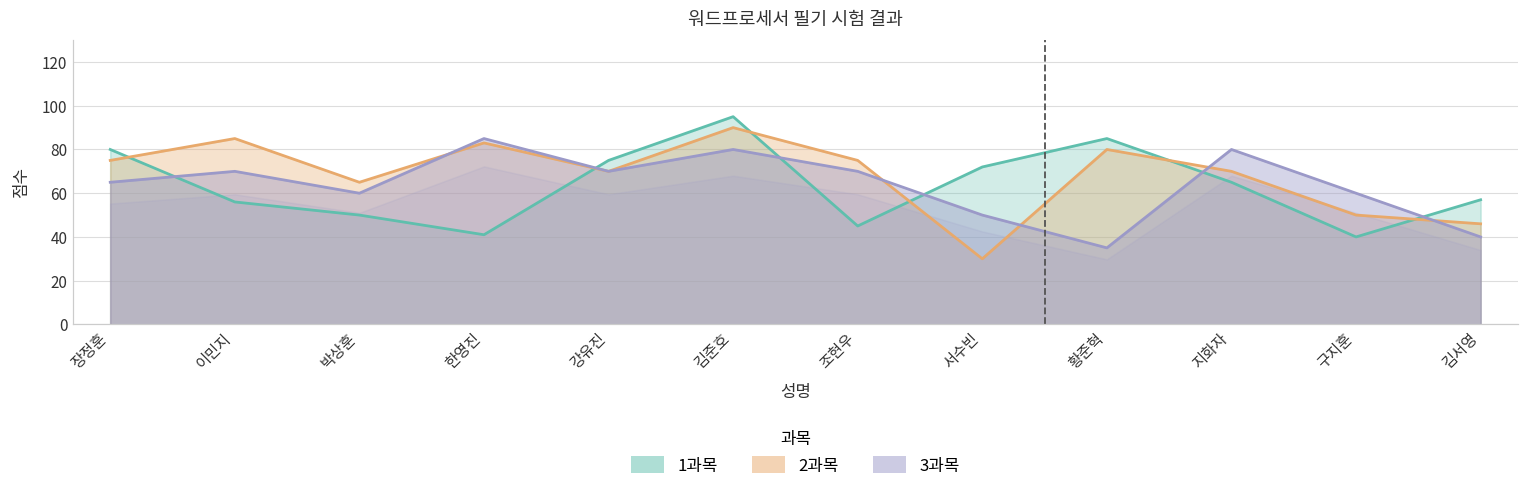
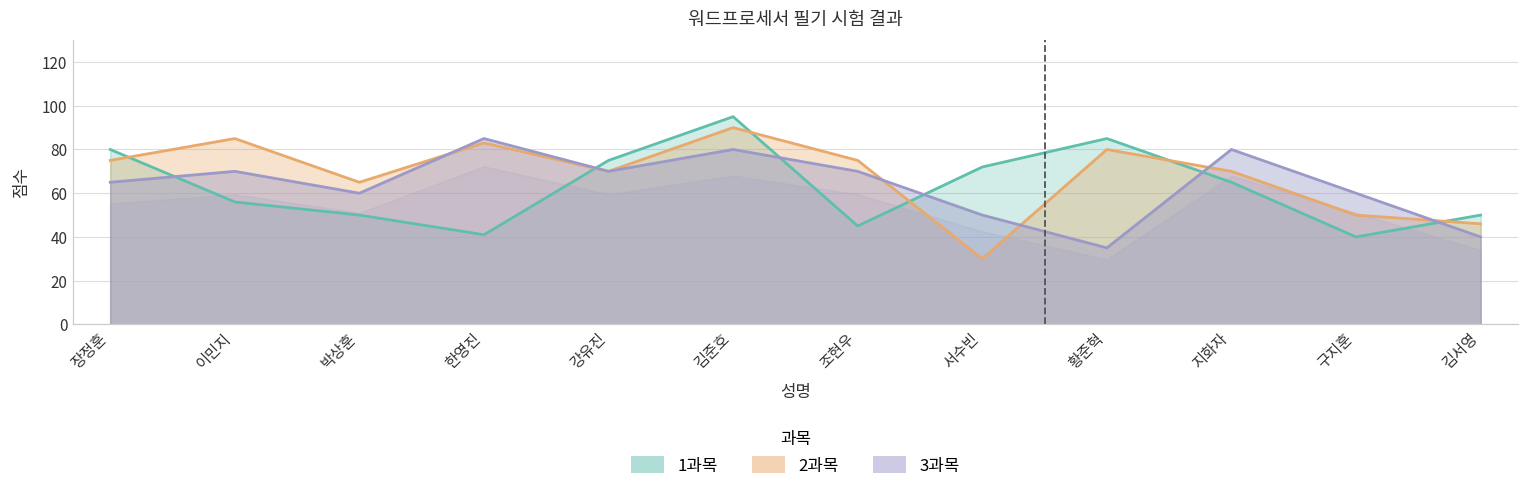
1과목, 김서영: 57 -> 50
